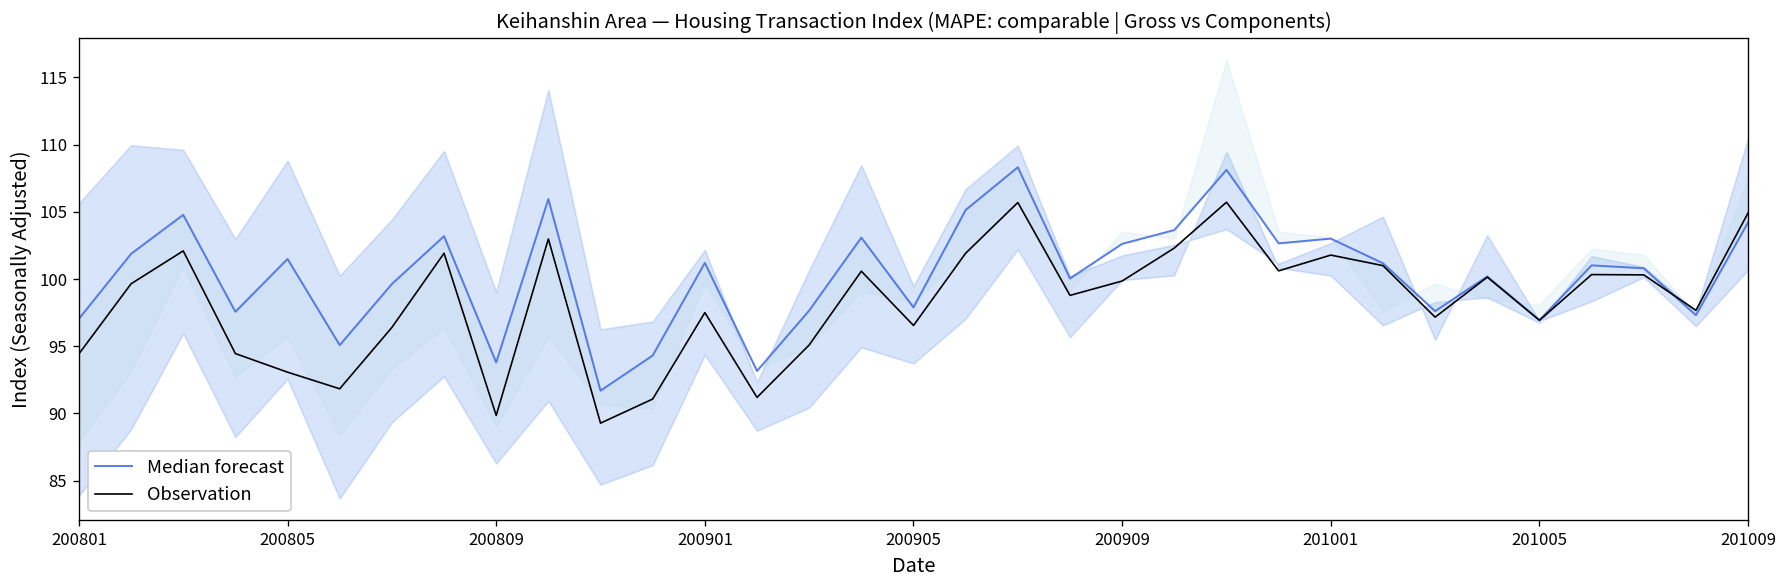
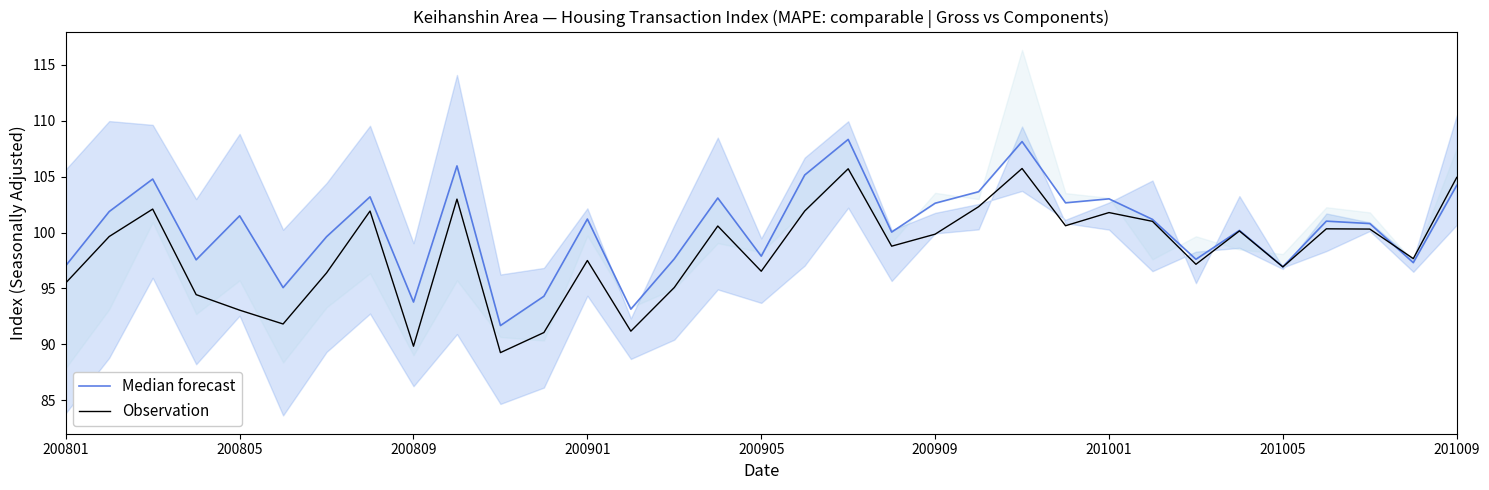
Observation, 200801: 94.4 -> 95.5
